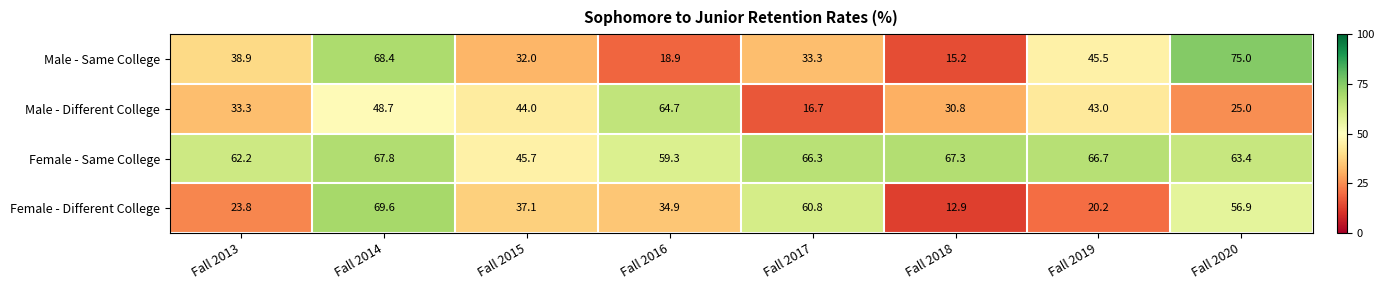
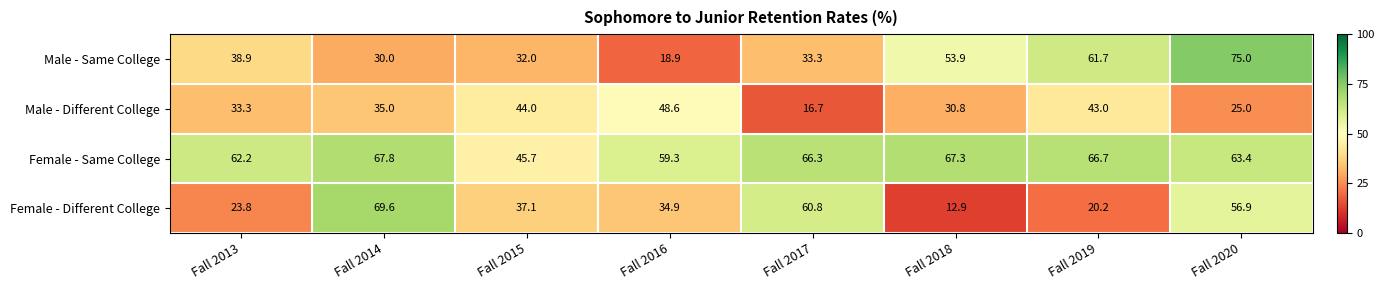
Male - Same College, Fall 2014: 68.4 -> 30.0
Male - Same College, Fall 2018: 15.2 -> 53.9
Male - Same College, Fall 2019: 45.5 -> 61.7
Male - Different College, Fall 2014: 48.7 -> 35.0
Male - Different College, Fall 2016: 64.7 -> 48.6
